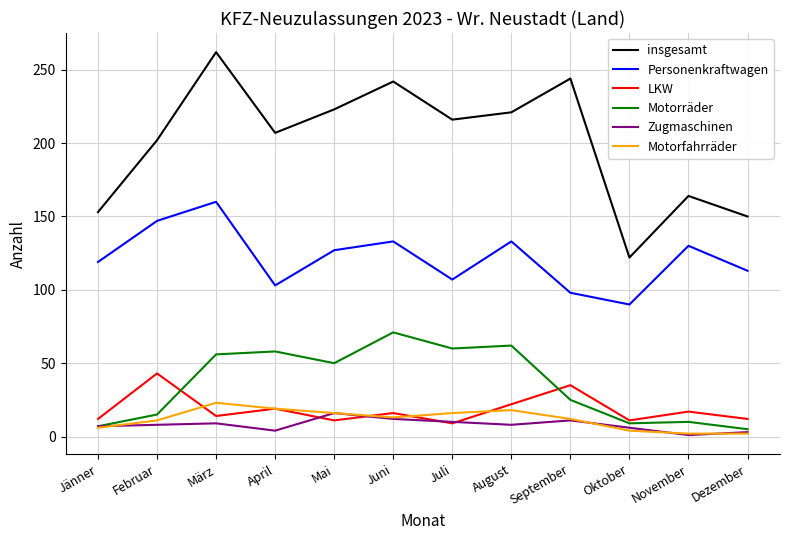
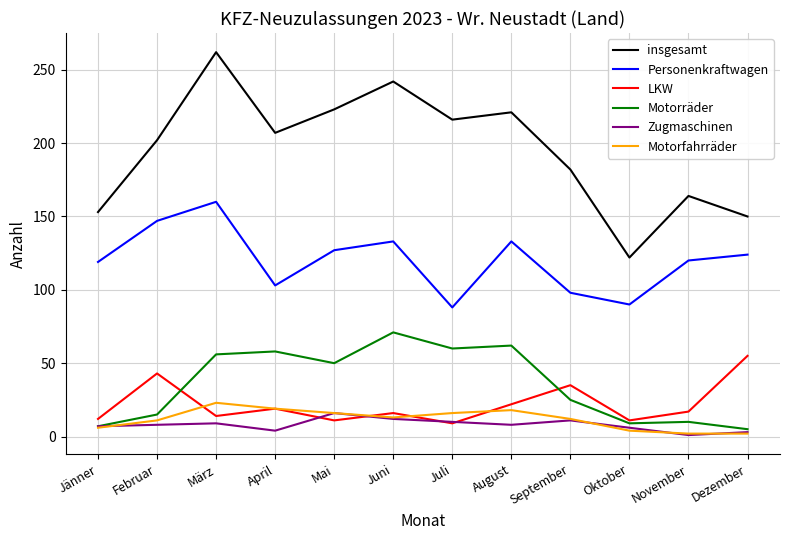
Personenkraftwagen, Juli: 107 -> 88
insgesamt, September: 244 -> 182
Personenkraftwagen, November: 130 -> 120
Personenkraftwagen, Dezember: 113 -> 124
LKW, Dezember: 12 -> 55
